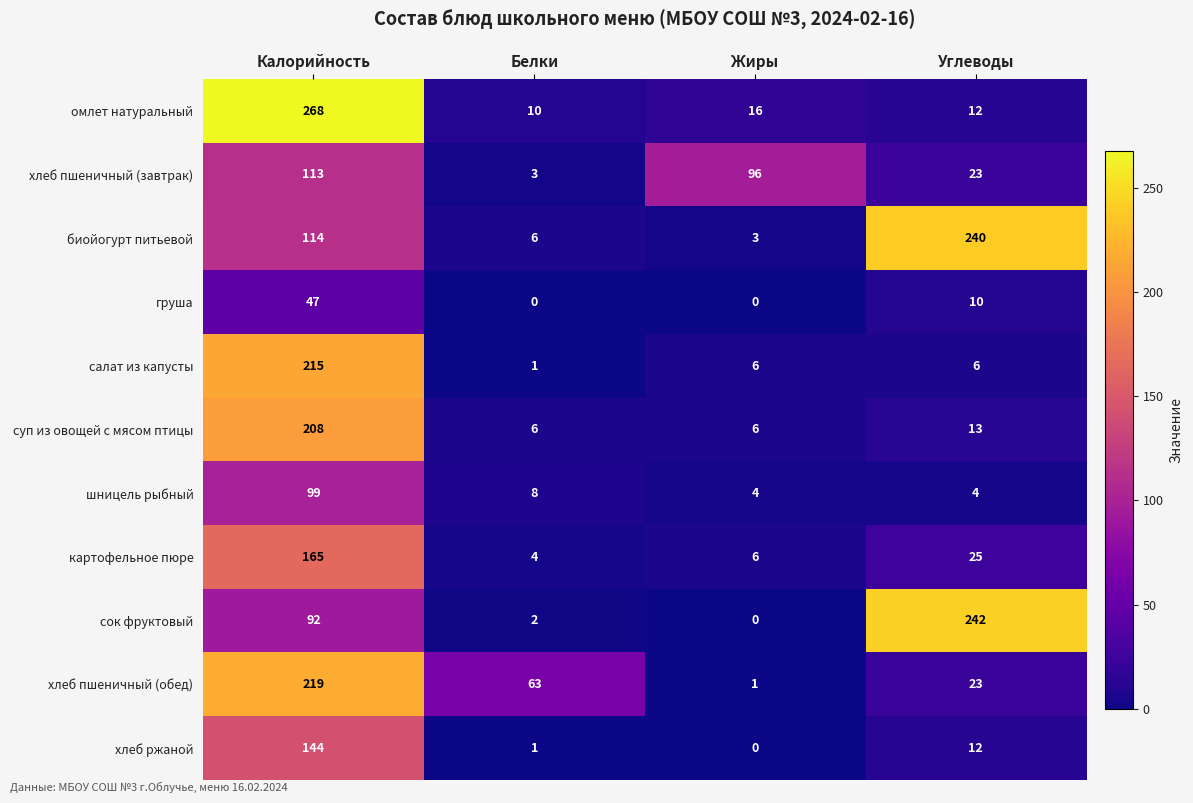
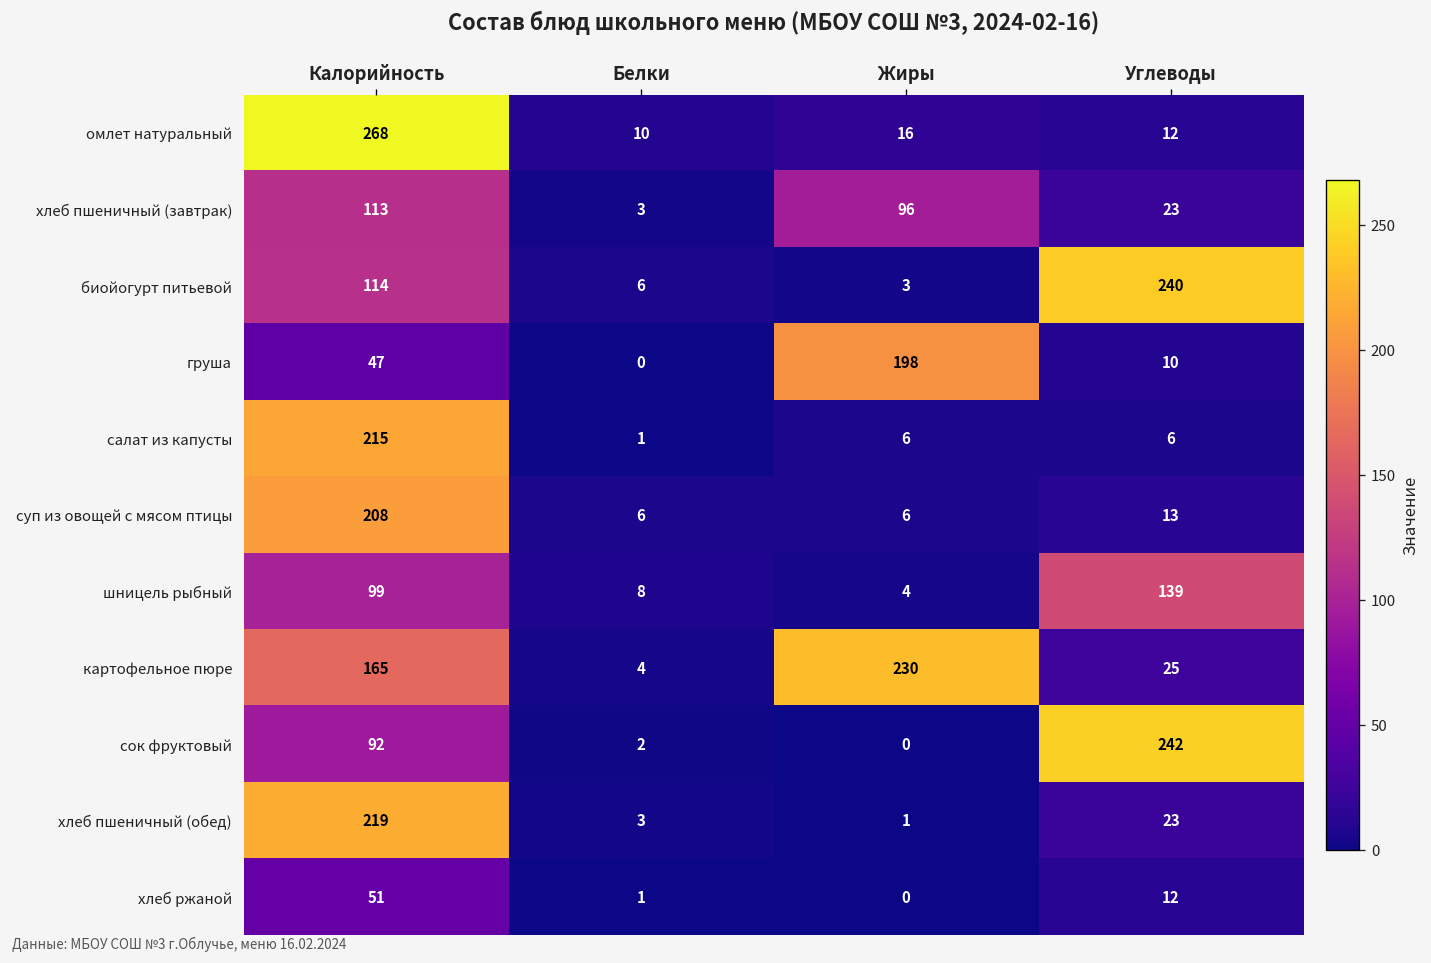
груша, Жиры: 0 -> 198
шницель рыбный, Углеводы: 4 -> 139
картофельное пюре, Жиры: 6 -> 230
хлеб пшеничный (обед), Белки: 63 -> 3
хлеб ржаной, Калорийность: 144 -> 51
